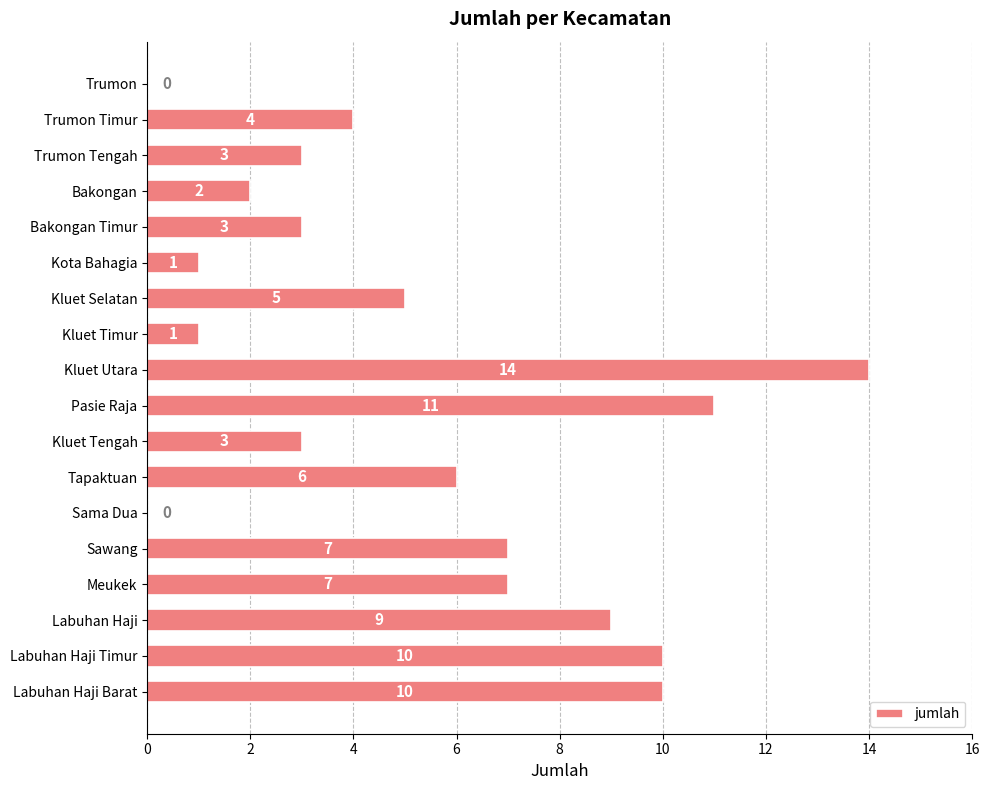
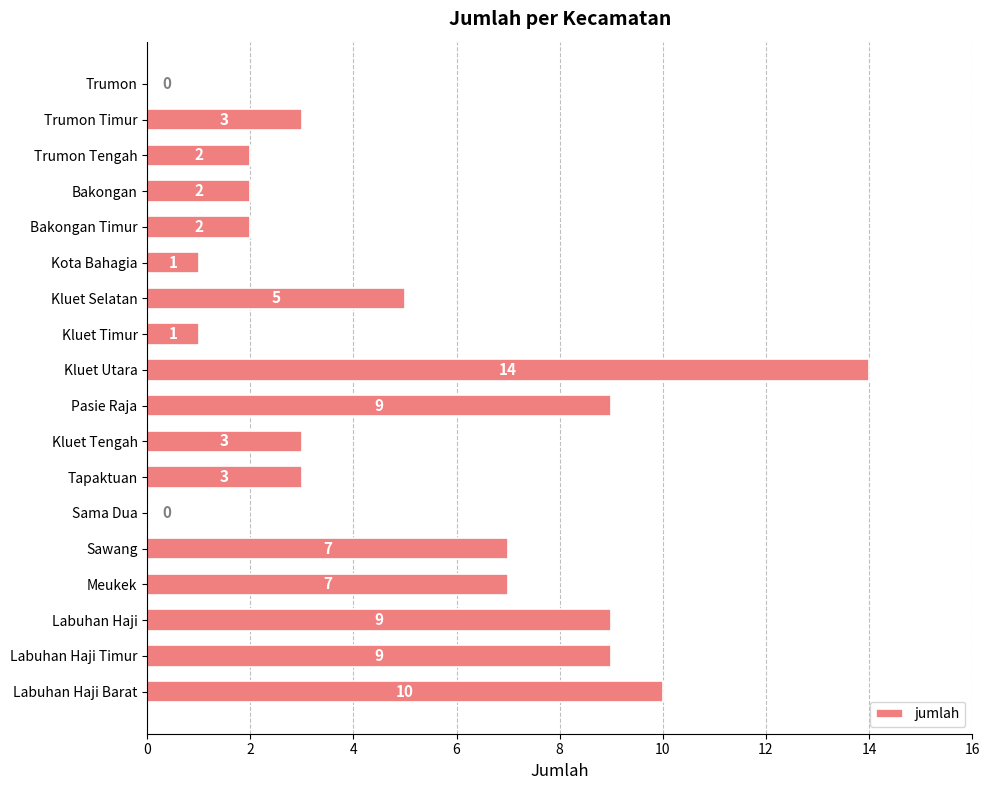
Trumon Timur: 4 -> 3
Trumon Tengah: 3 -> 2
Bakongan Timur: 3 -> 2
Pasie Raja: 11 -> 9
Tapaktuan: 6 -> 3
Labuhan Haji Timur: 10 -> 9
